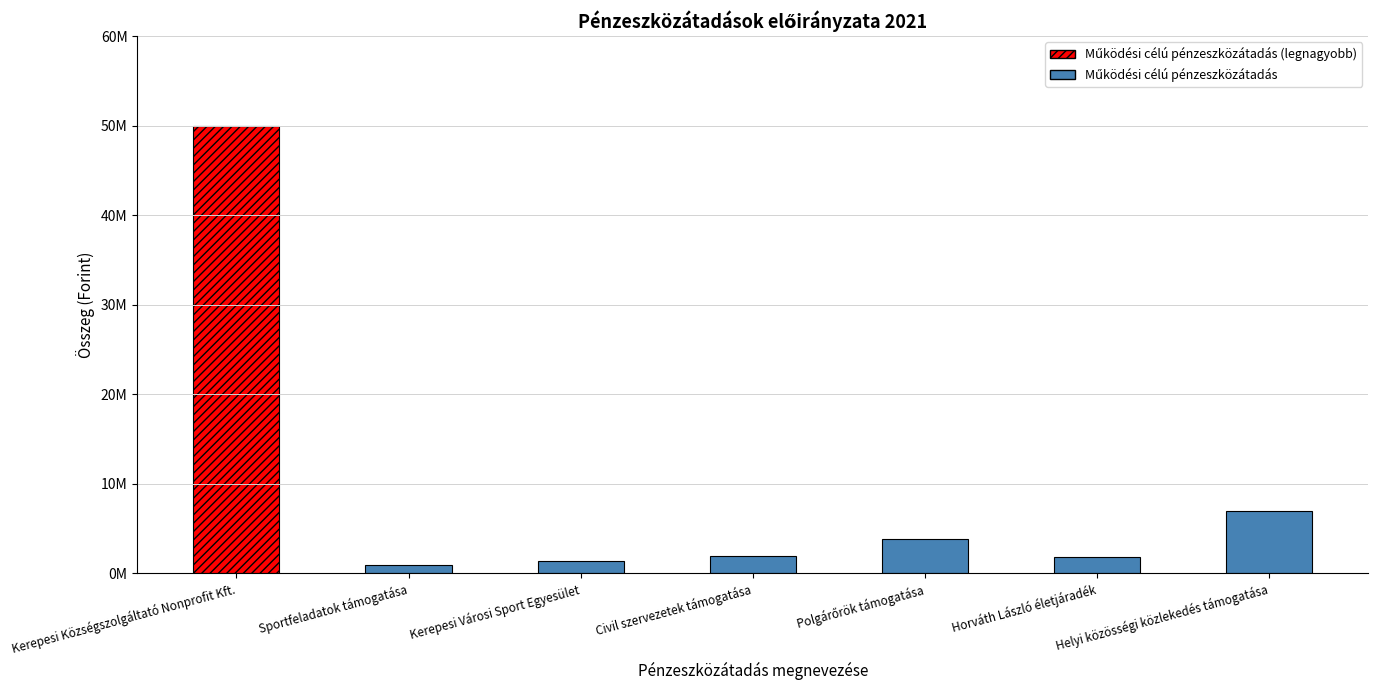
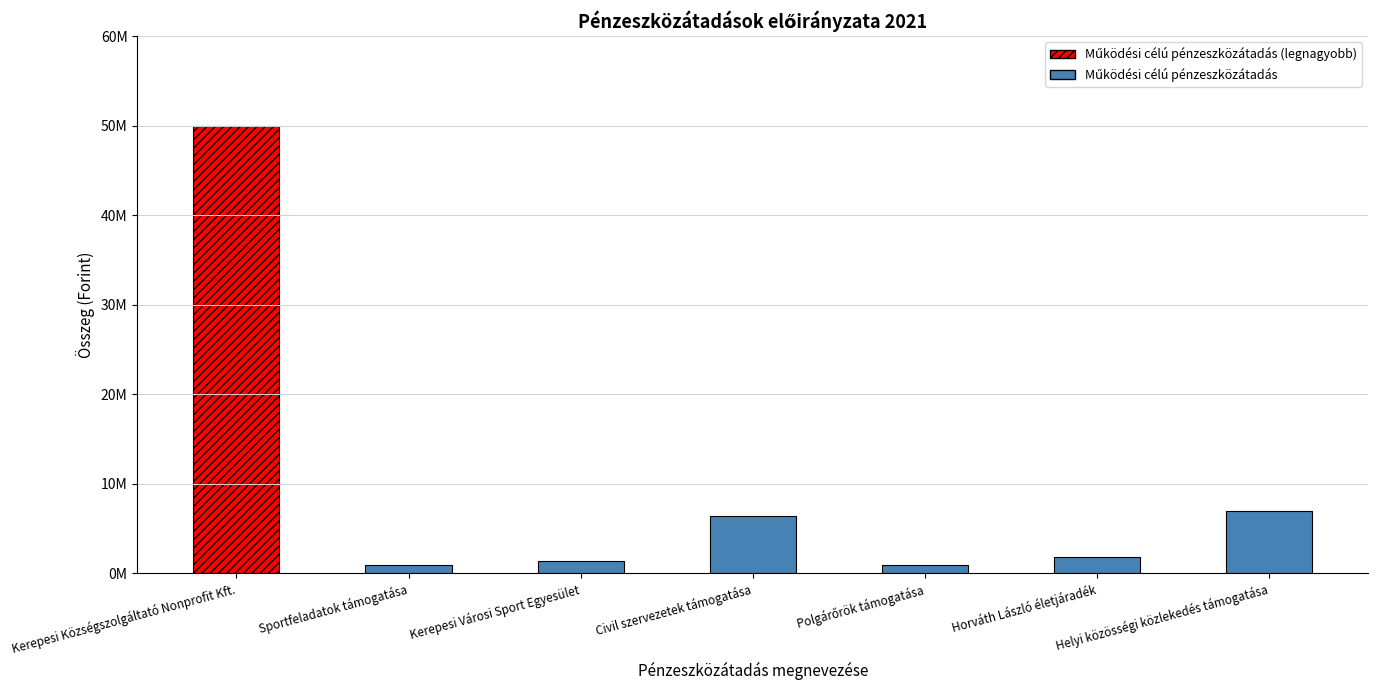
Civil szervezetek támogatása: 2000000 -> 6000000
Polgárőrök támogatása: 4000000 -> 1000000
